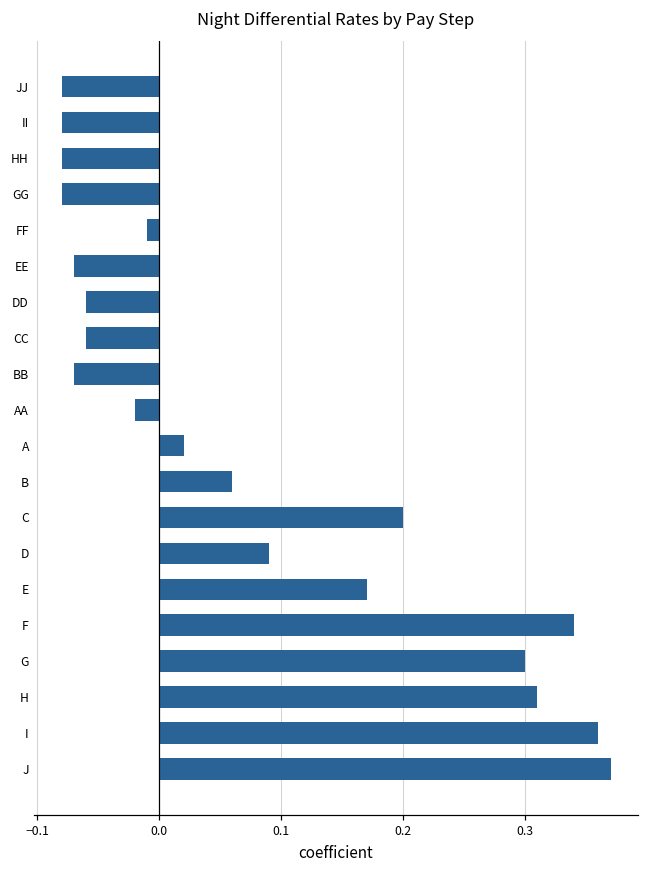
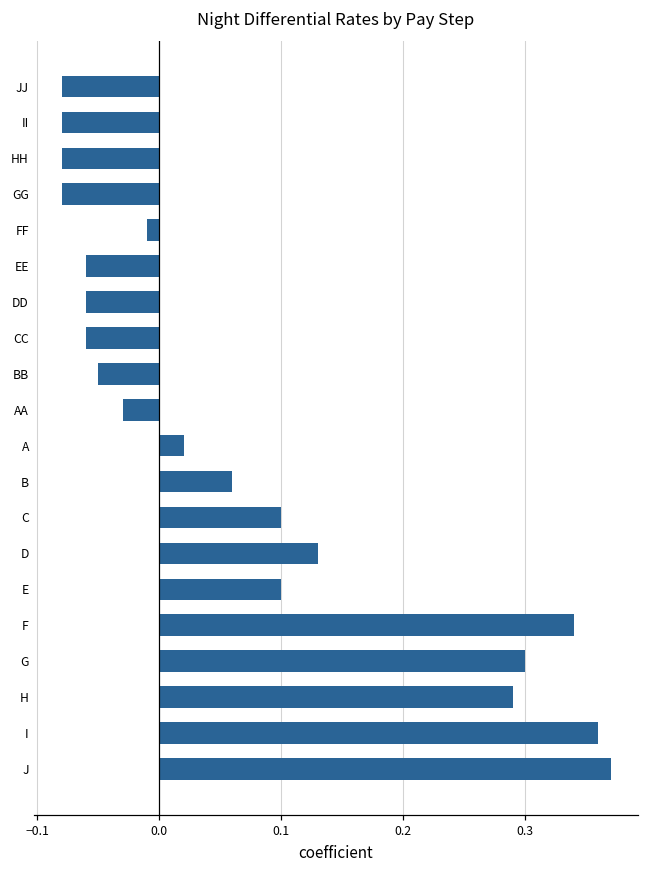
EE: -0.070 -> -0.060
BB: -0.070 -> -0.050
AA: -0.020 -> -0.030
C: 0.200 -> 0.100
D: 0.090 -> 0.130
E: 0.170 -> 0.100
H: 0.310 -> 0.290
